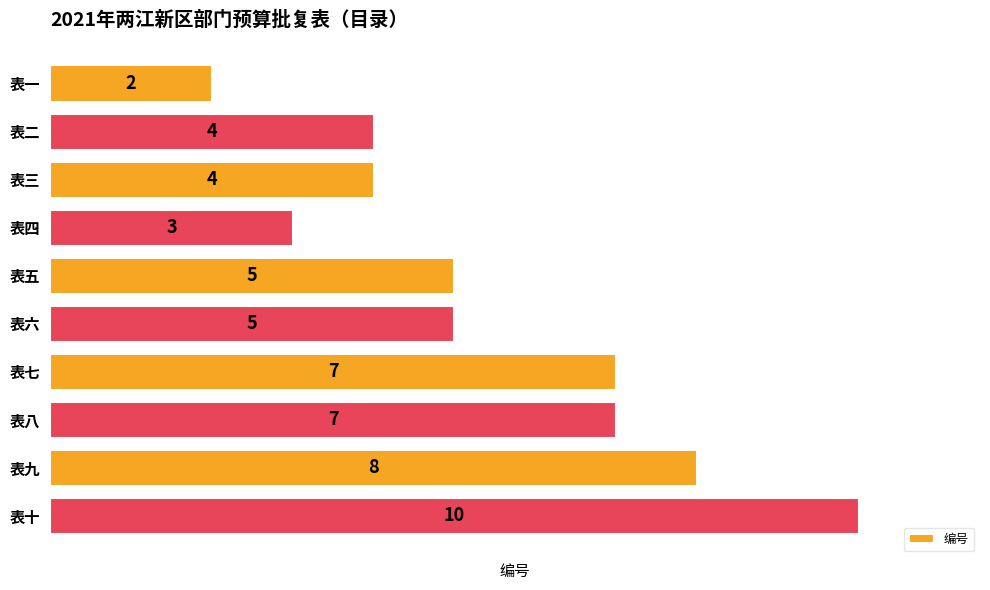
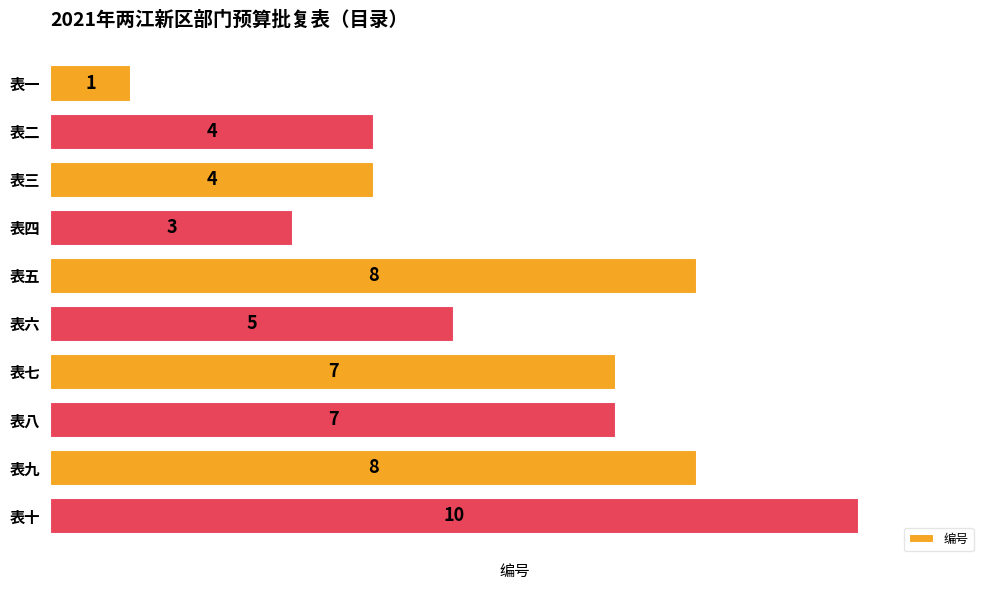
表一: 2 -> 1
表五: 5 -> 8
